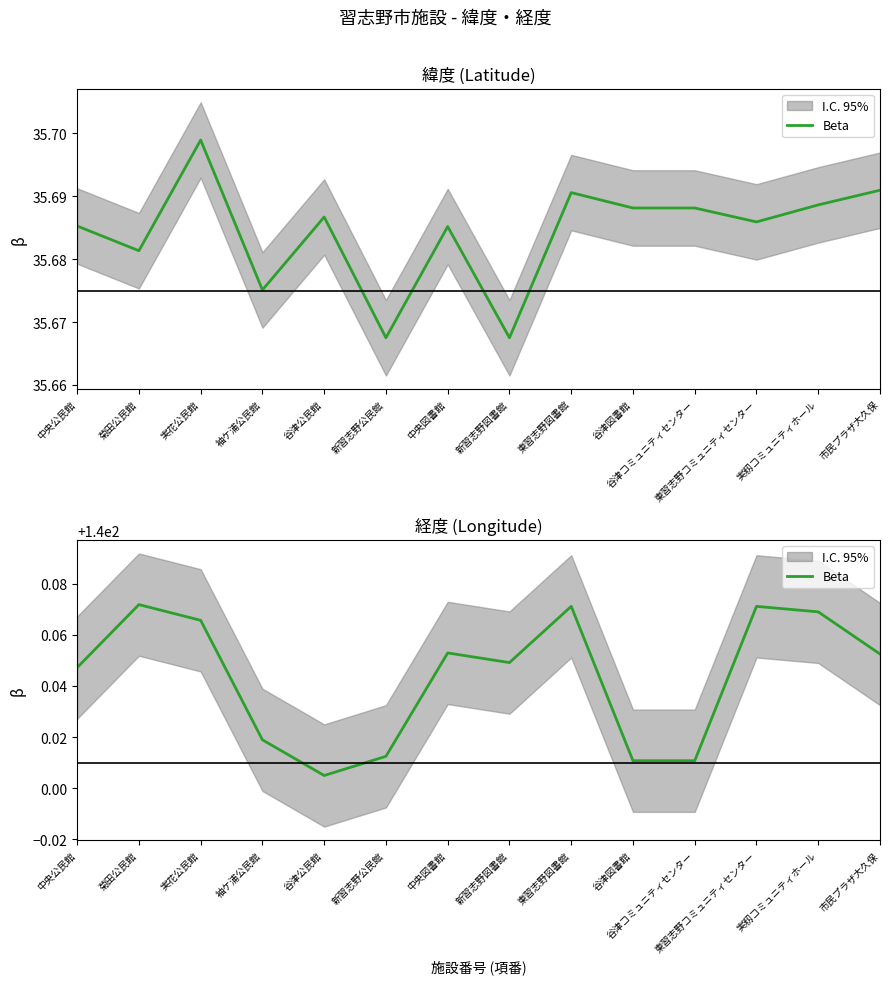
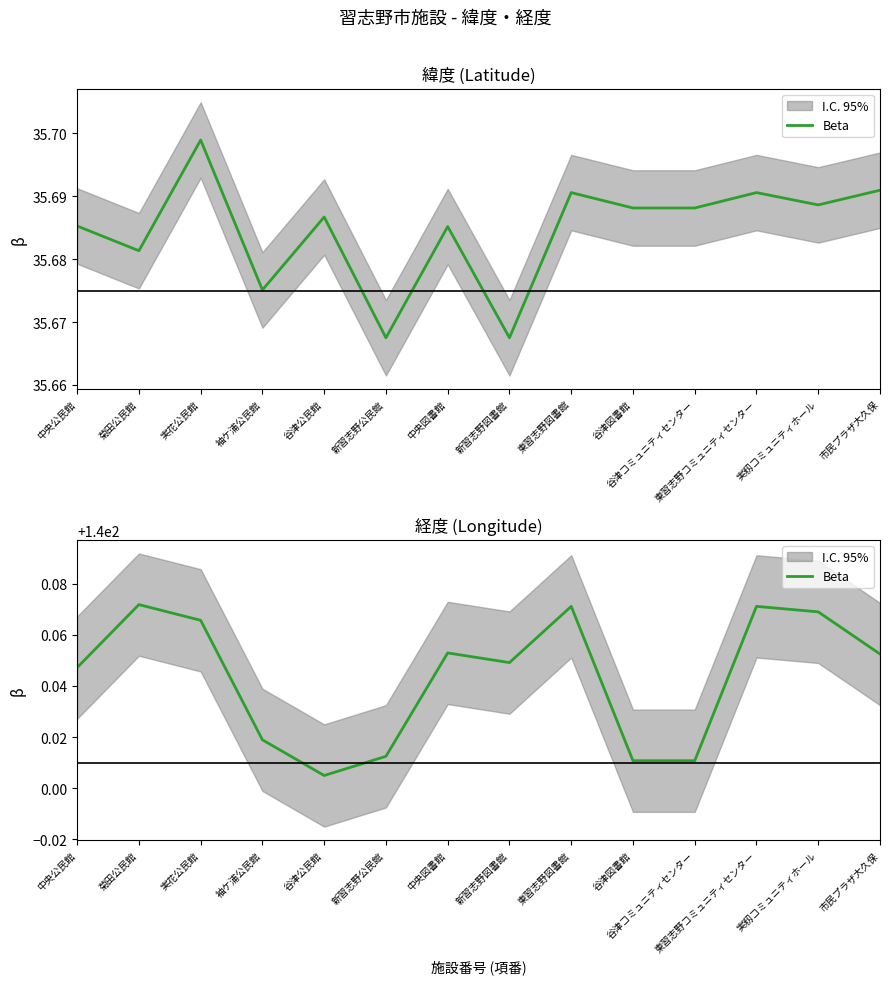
緯度 (Latitude), Beta, 東習志野コミュニティセンター: 35.686 -> 35.691
